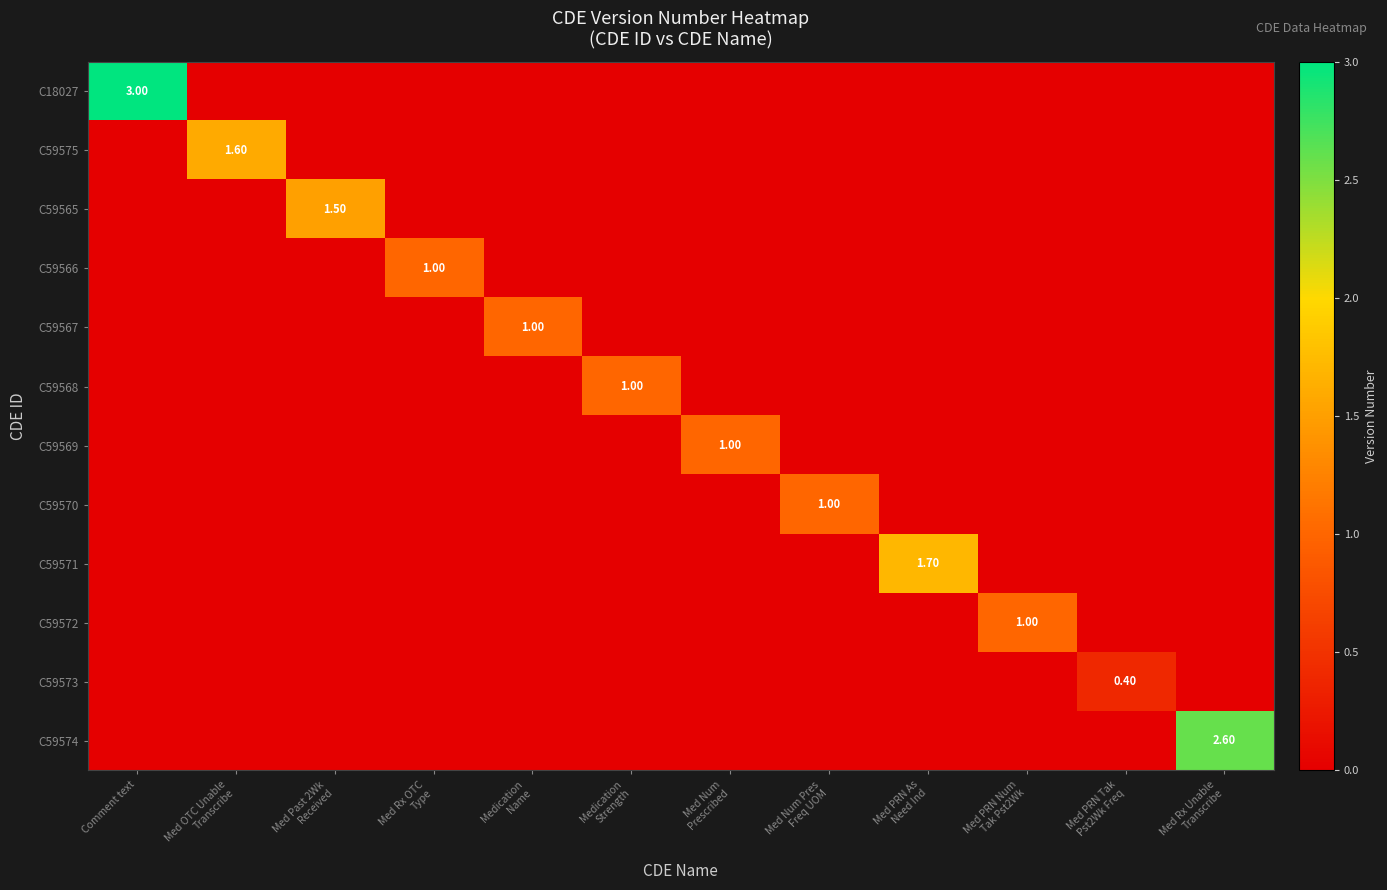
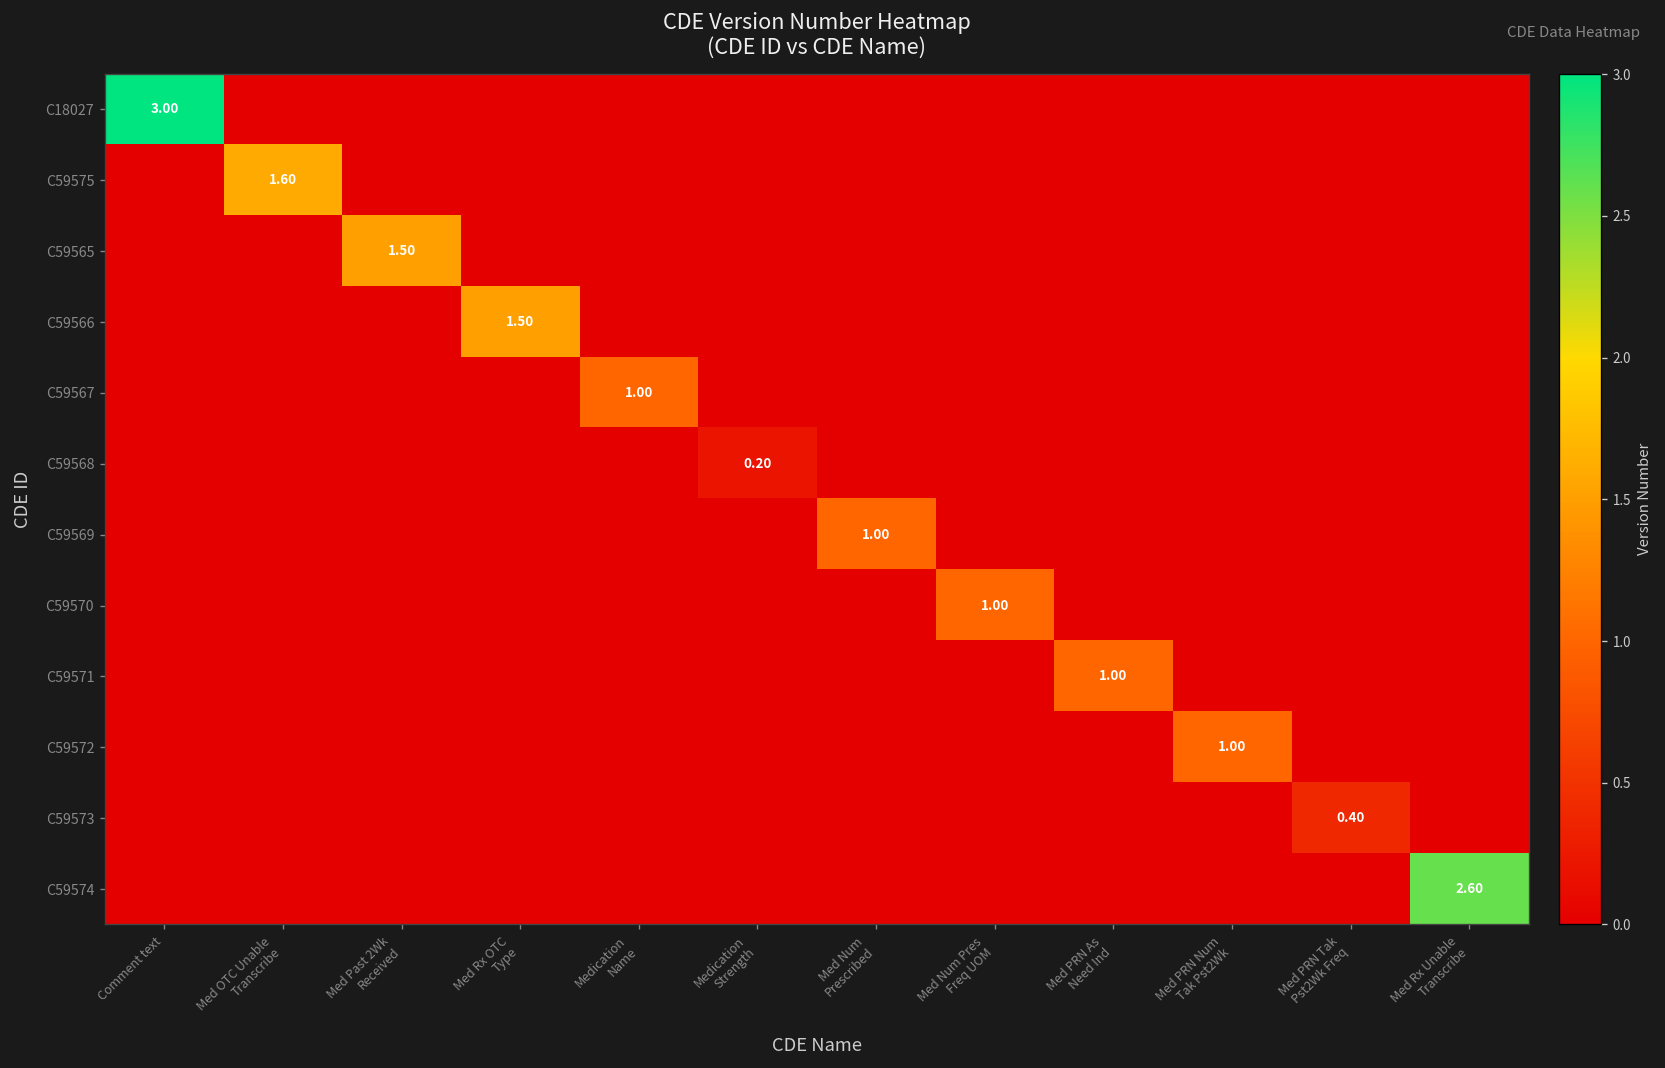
C59566, Med Rx OTC Type: 1.00 -> 1.50
C59568, Medication Strength: 1.00 -> 0.20
C59571, Med PRN As Need Ind: 1.70 -> 1.00
